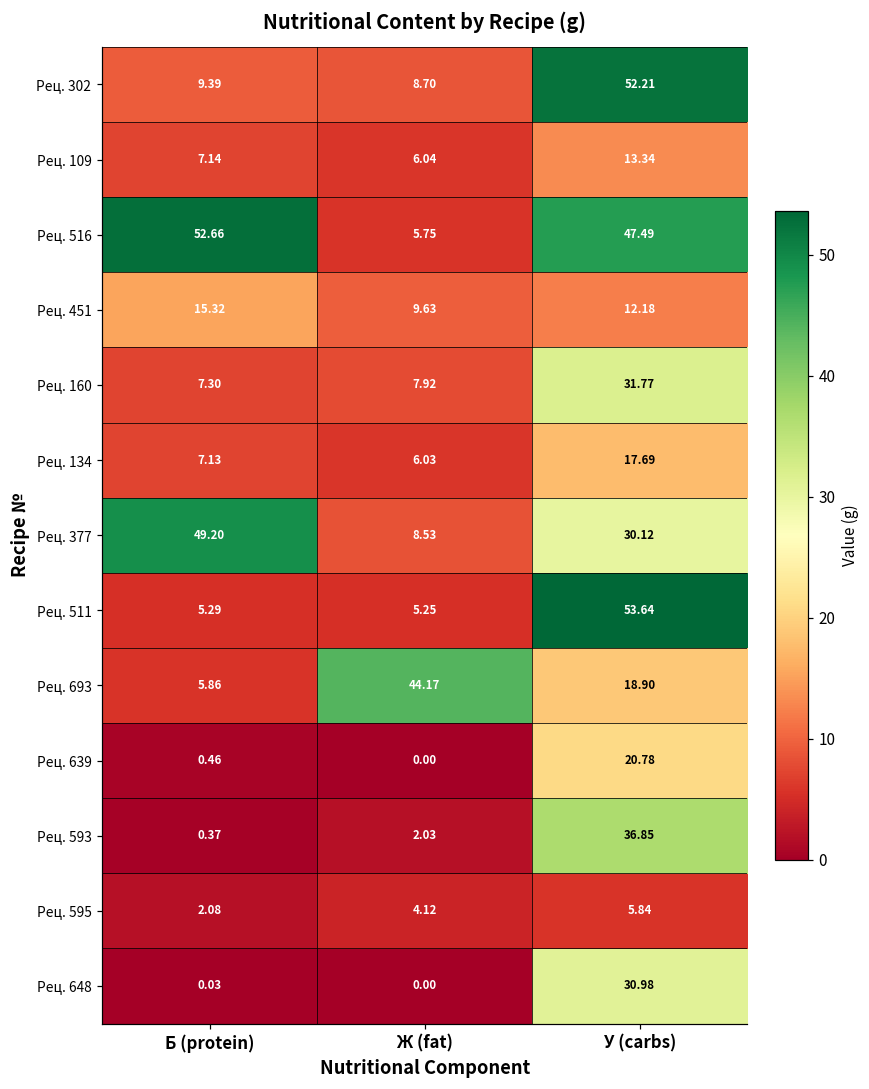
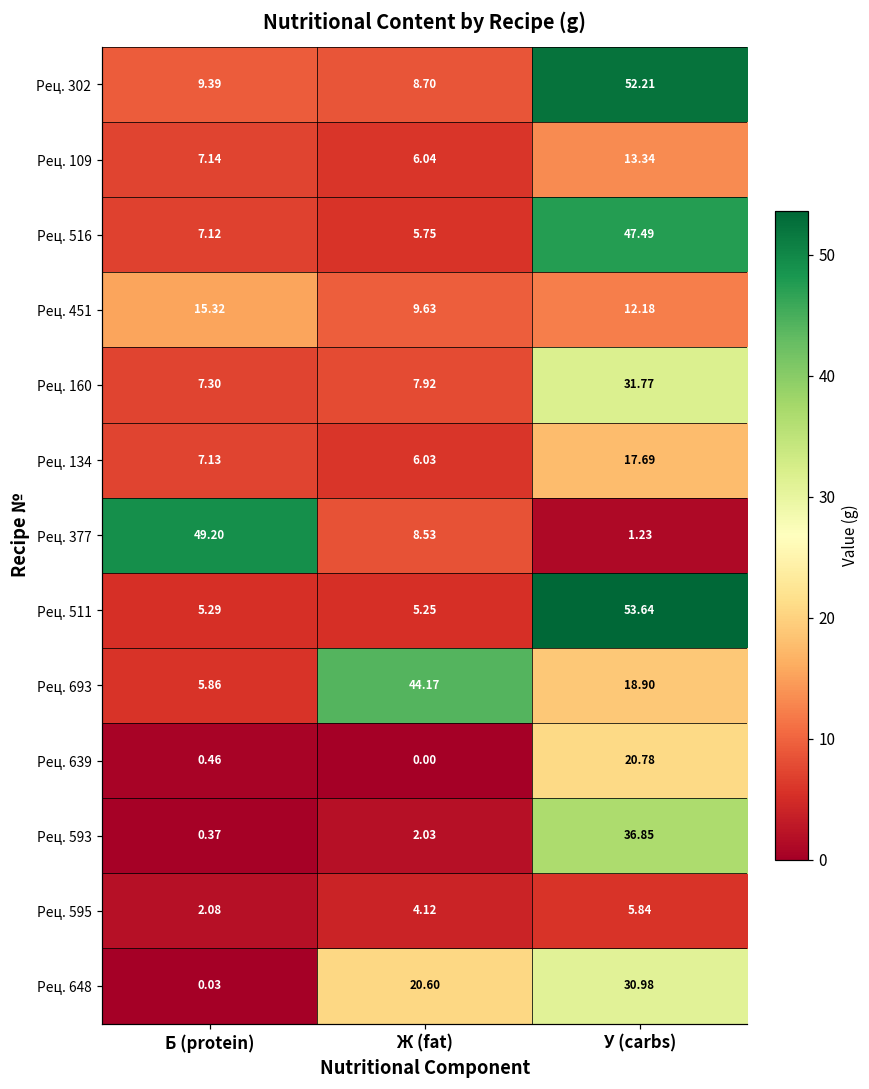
Рец. 516, Б (protein): 52.66 -> 7.12
Рец. 377, У (carbs): 30.12 -> 1.23
Рец. 648, Ж (fat): 0.00 -> 20.60
